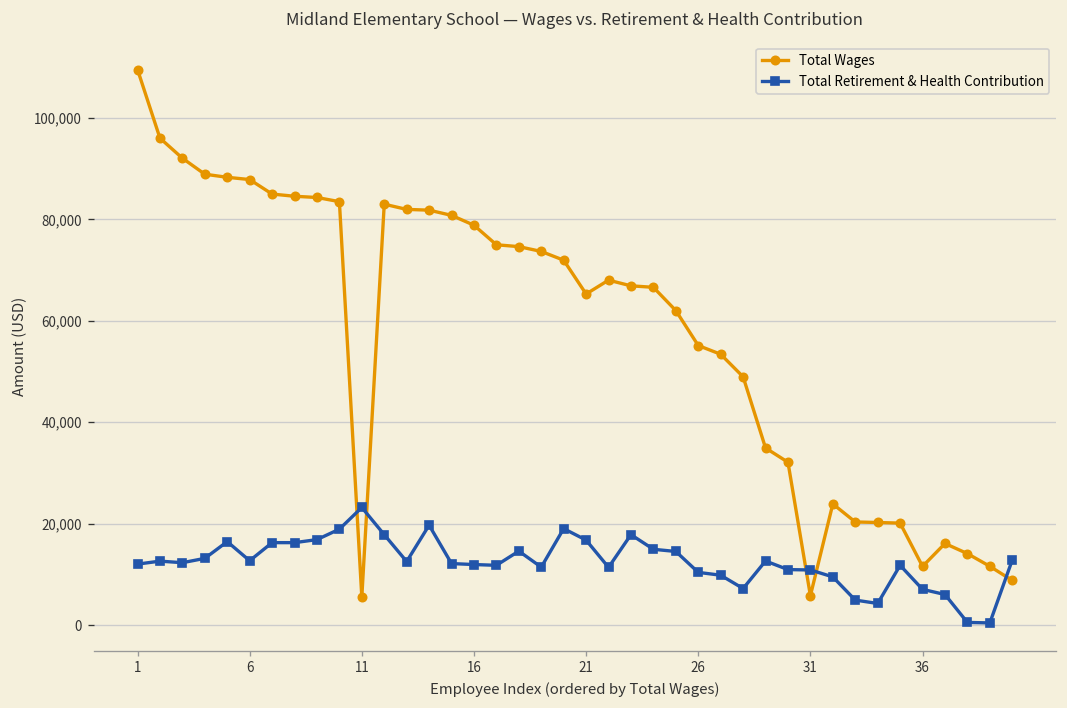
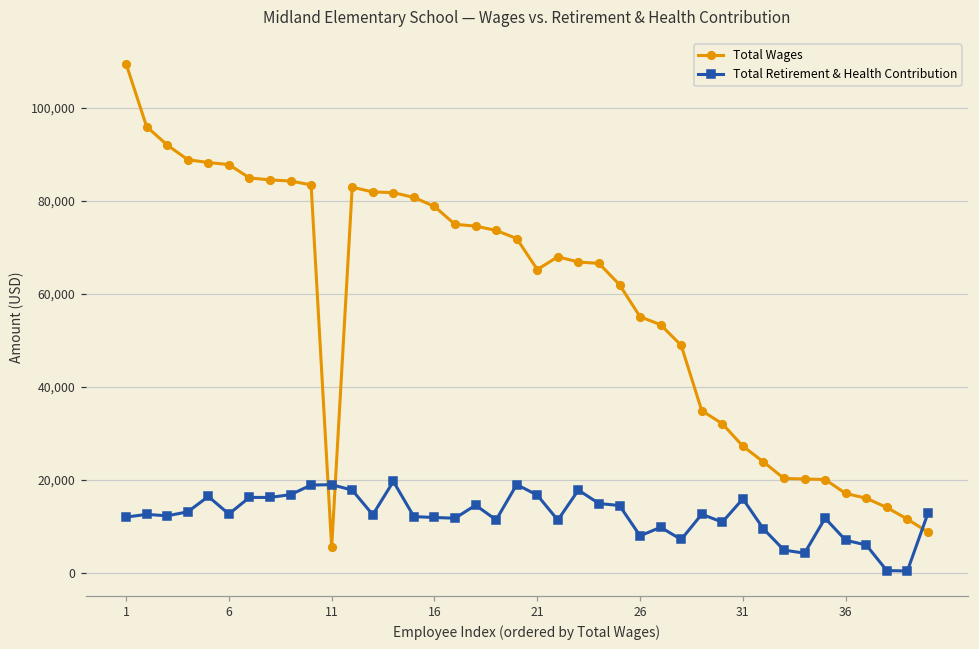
Total Retirement & Health Contribution, 11: 23,000 -> 19,000
Total Retirement & Health Contribution, 26: 10,000 -> 8,000
Total Wages, 31: 6,000 -> 27,000
Total Retirement & Health Contribution, 31: 11,000 -> 16,000
Total Wages, 36: 12,000 -> 17,000
